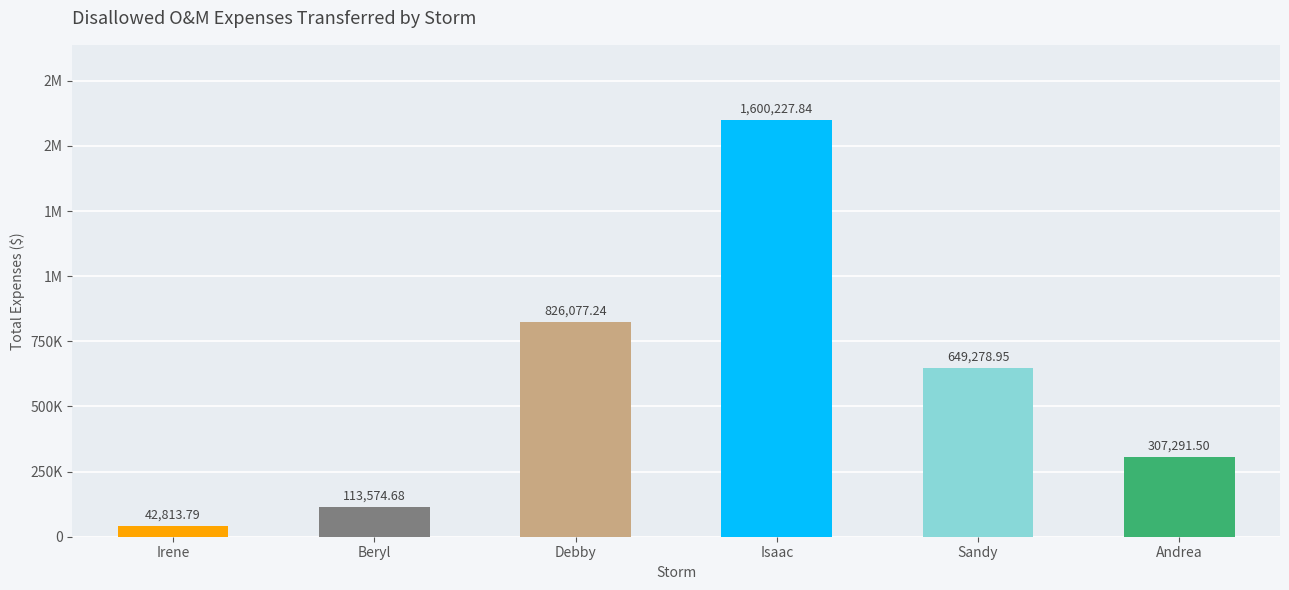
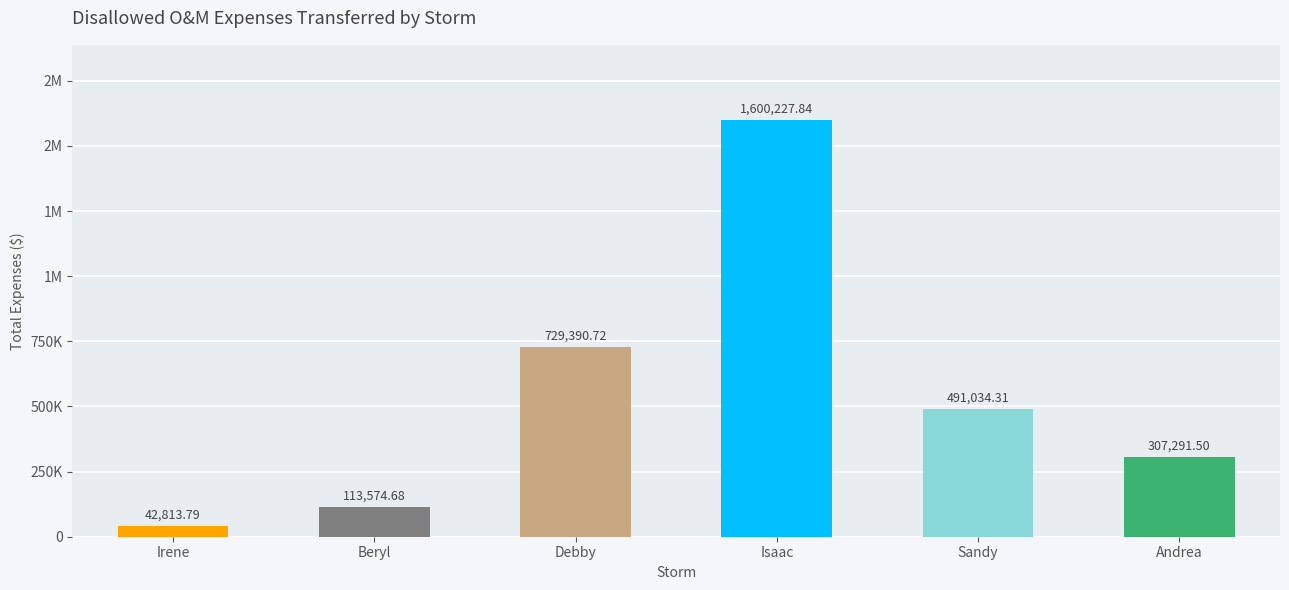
Debby: 826,077.24 -> 729,390.72
Sandy: 649,278.95 -> 491,034.31
